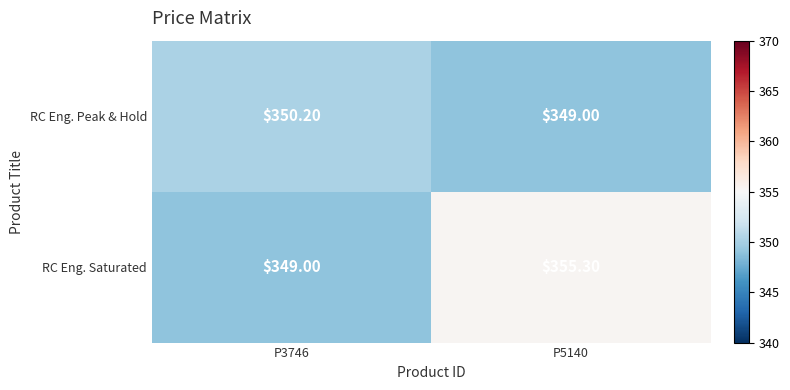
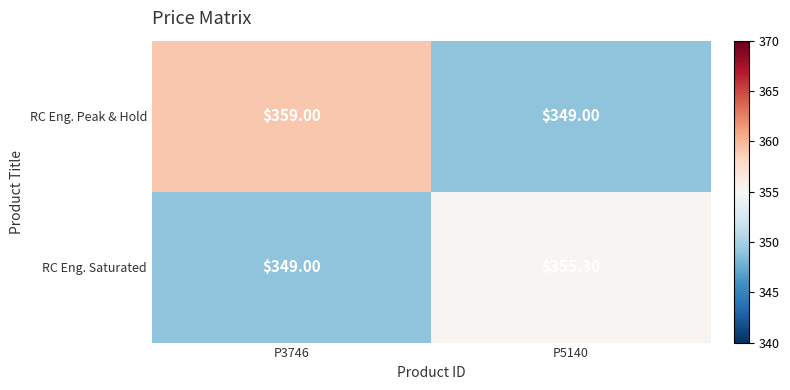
RC Eng. Peak & Hold, P3746: $350.20 -> $359.00
